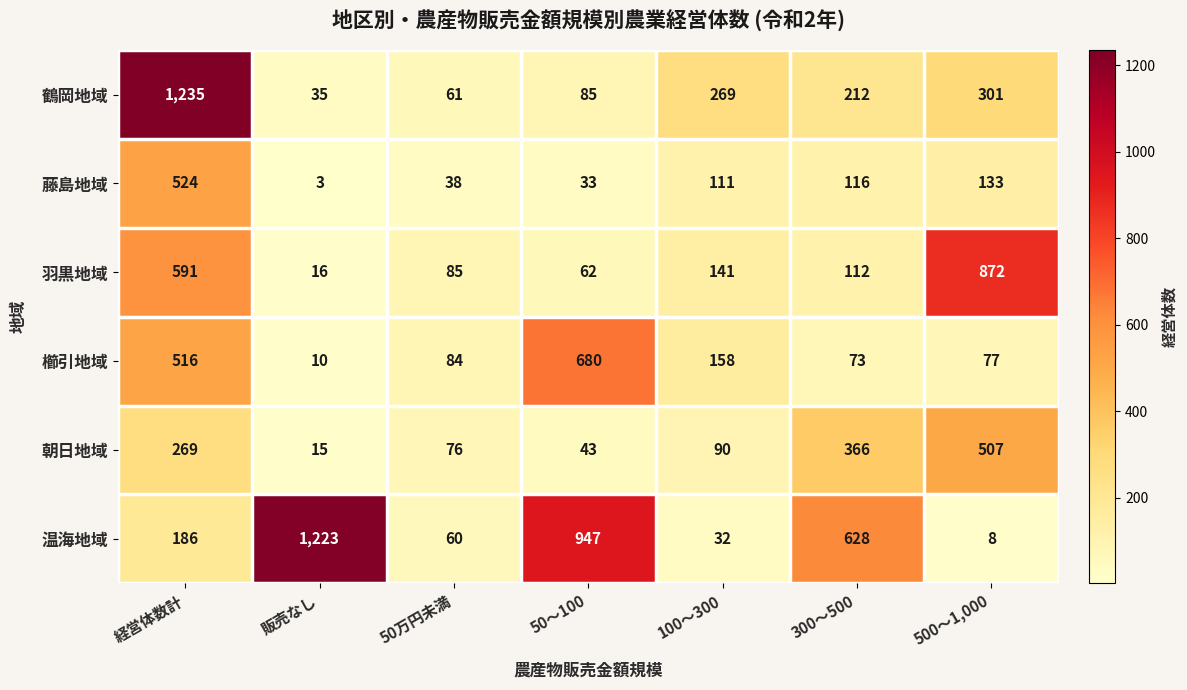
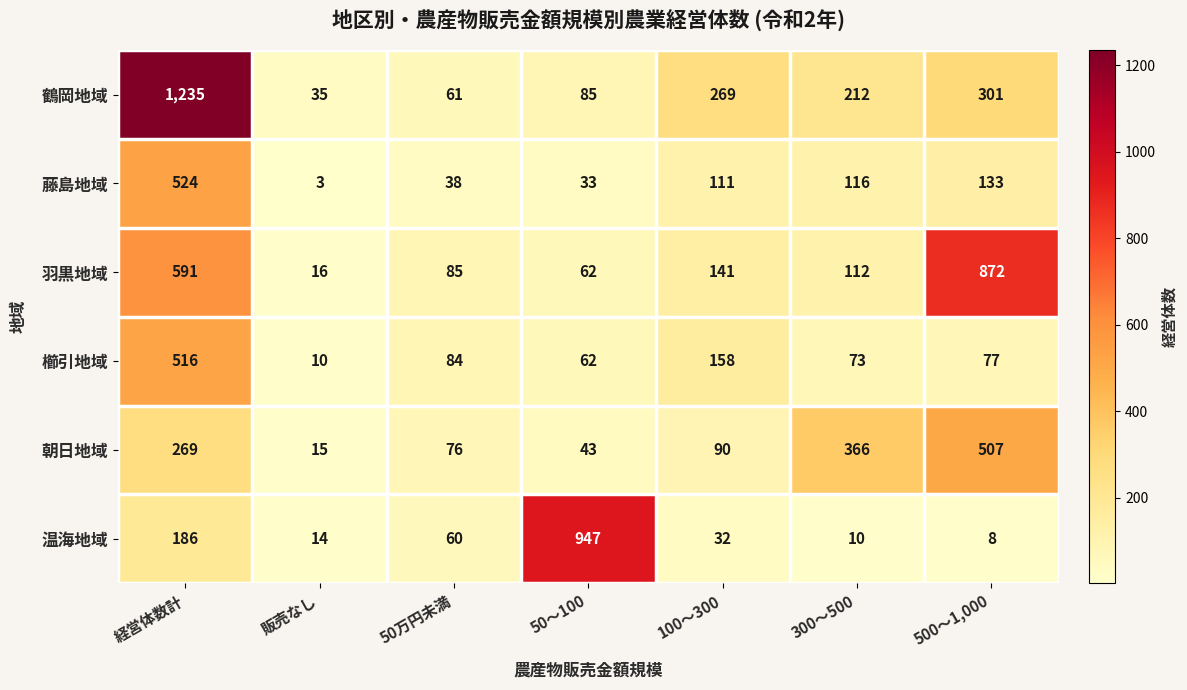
櫛引地域, 50～100: 680 -> 62
温海地域, 販売なし: 1,223 -> 14
温海地域, 300～500: 628 -> 10
